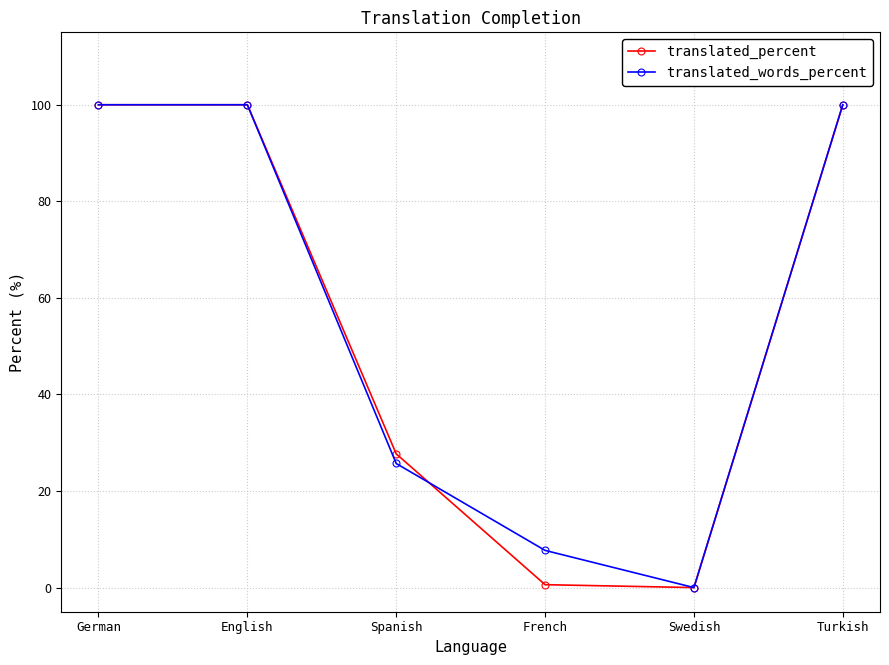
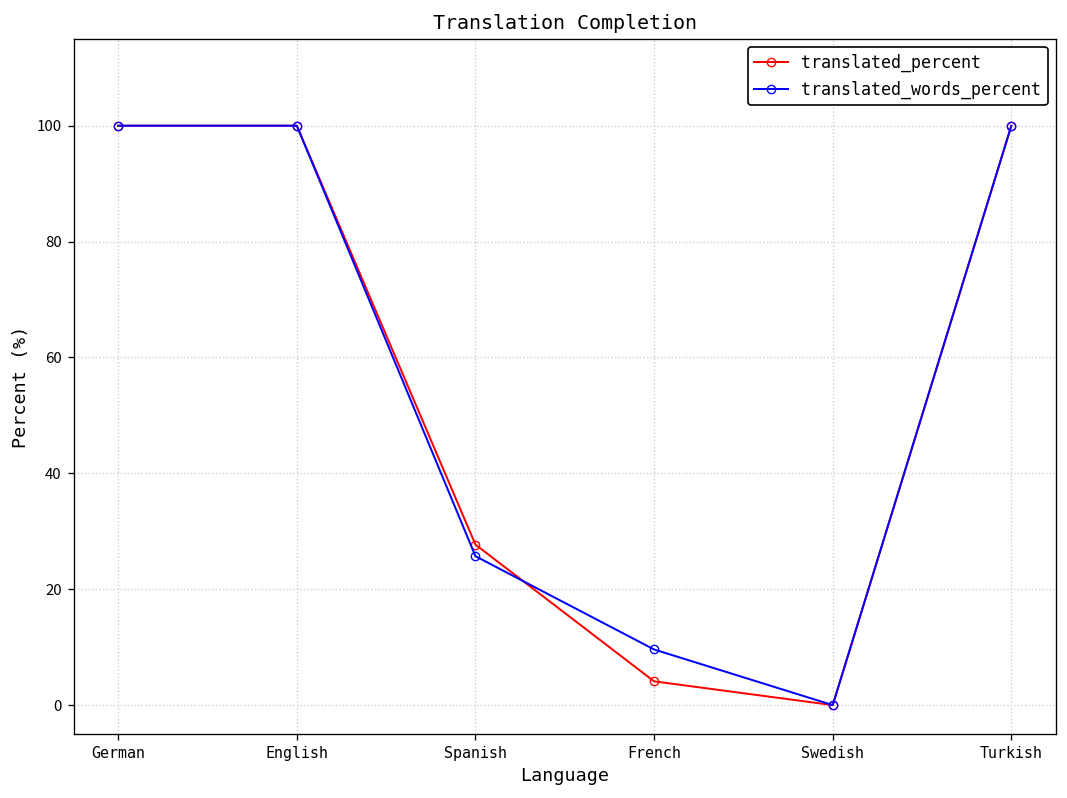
translated_percent, French: 1 -> 4
translated_words_percent, French: 8 -> 10
